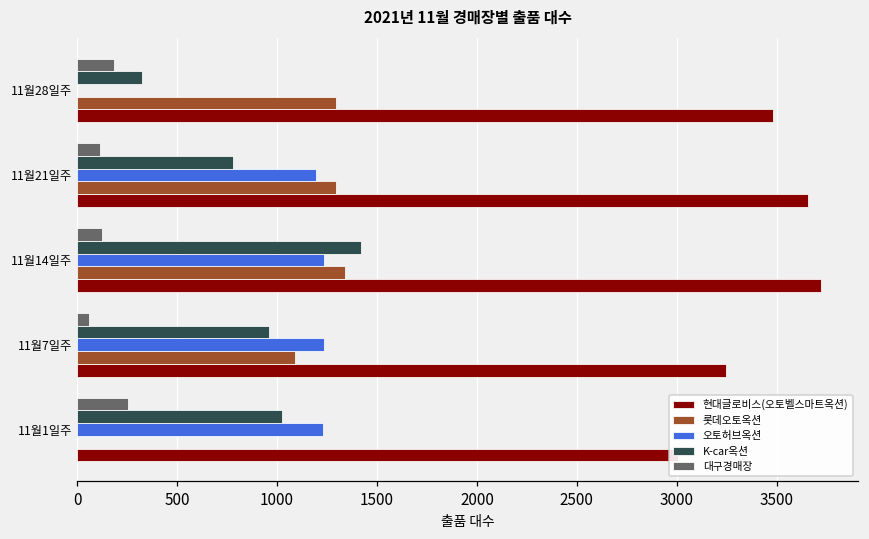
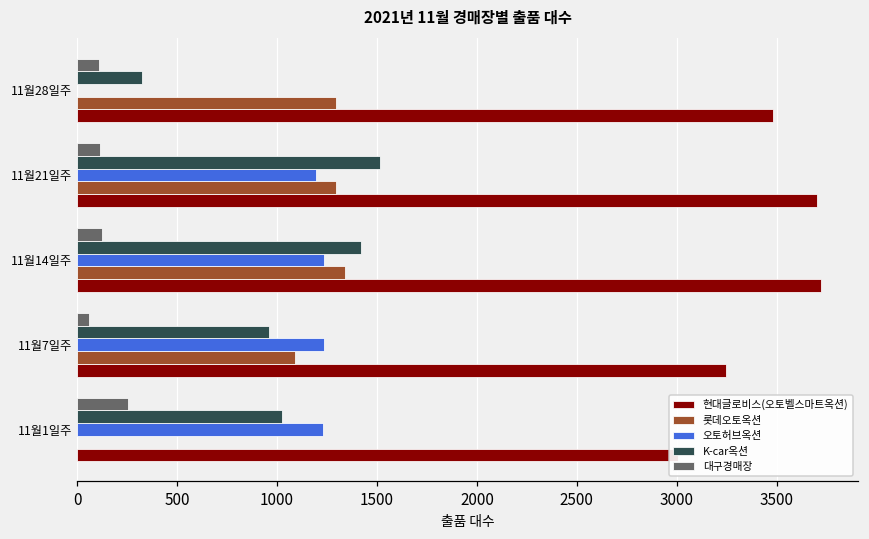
대구경매장, 11월28일주: 180 -> 110
K-car옥션, 11월21일주: 780 -> 1520
현대글로비스(오토벨스마트옥션), 11월21일주: 3660 -> 3700
